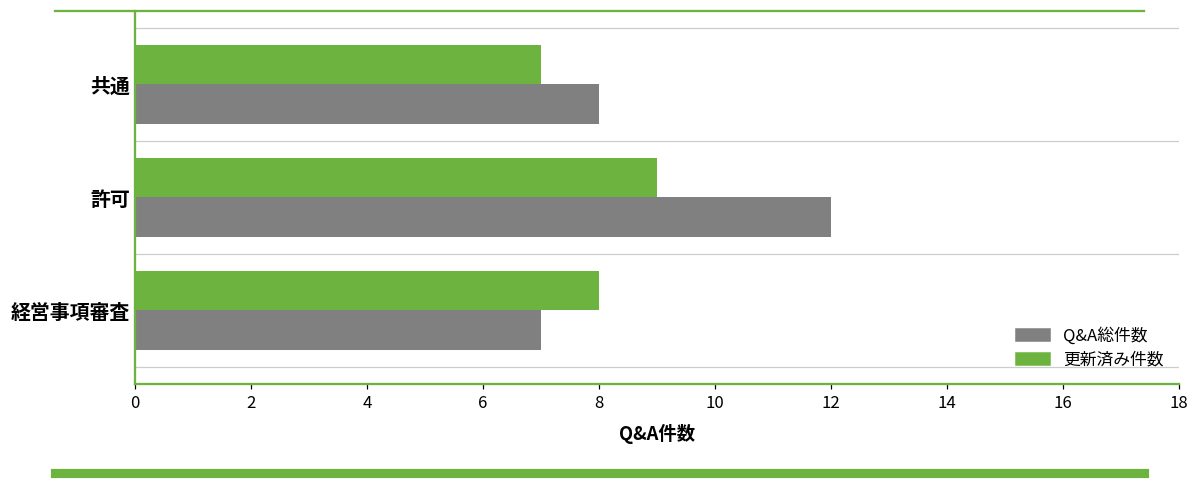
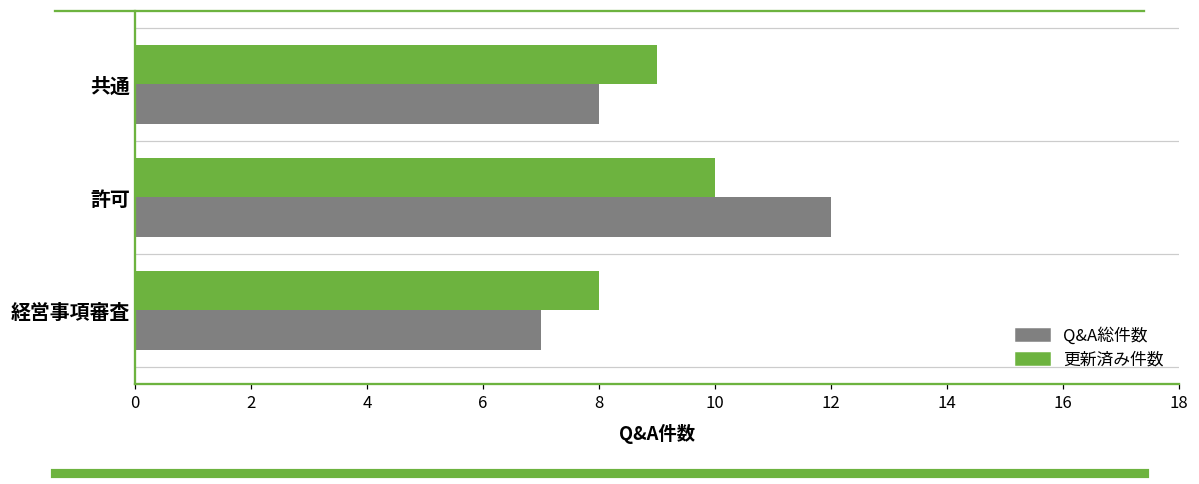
更新済み件数, 共通: 7 -> 9
更新済み件数, 許可: 9 -> 10
